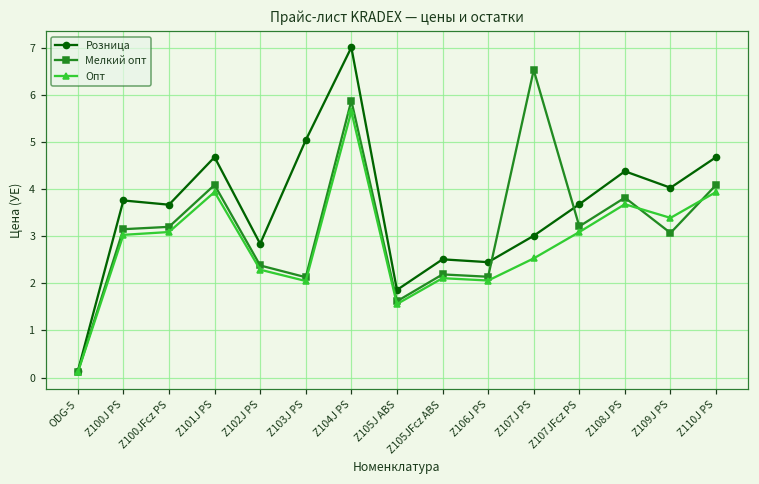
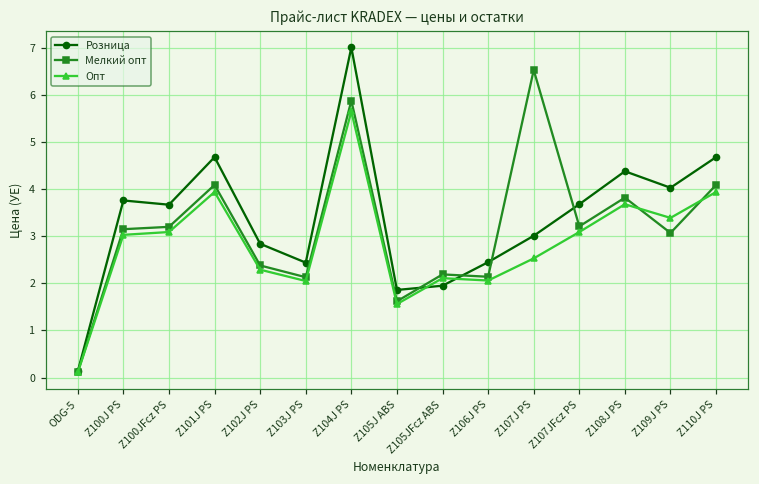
Розница, Z103J PS: 5.0 -> 2.4
Розница, Z105JFcz ABS: 2.5 -> 2.0
